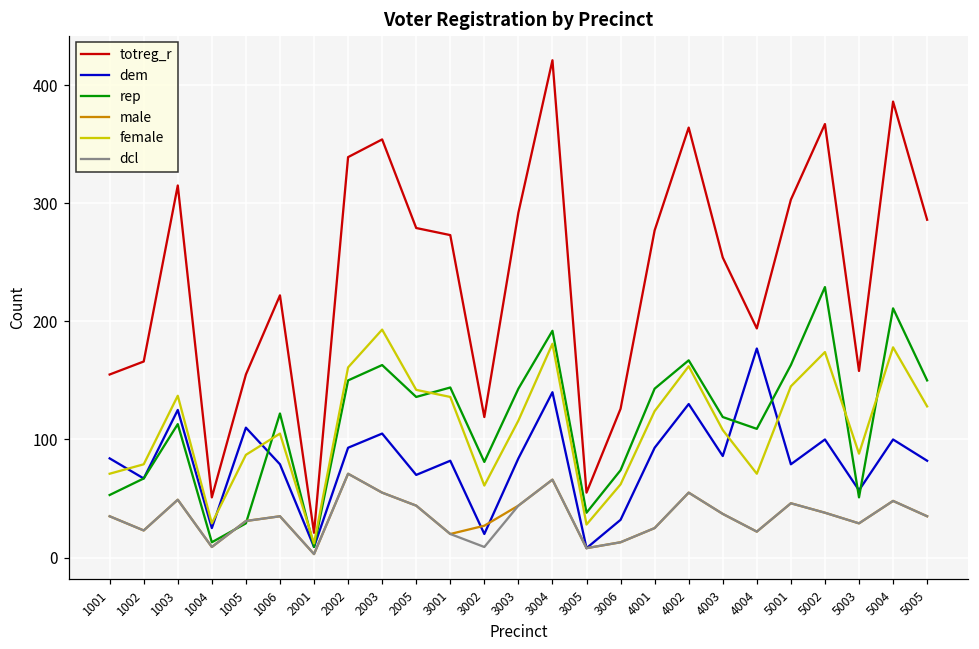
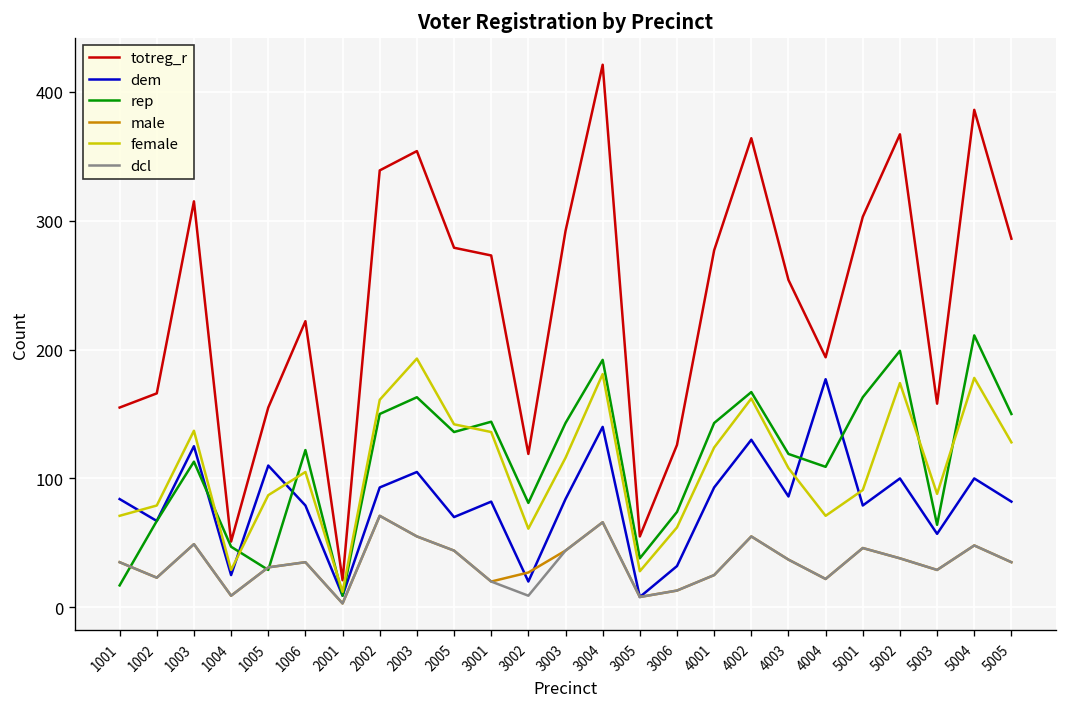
rep, 1001: 53 -> 17
rep, 1004: 13 -> 47
female, 5001: 145 -> 91
rep, 5002: 229 -> 199
rep, 5003: 51 -> 64
